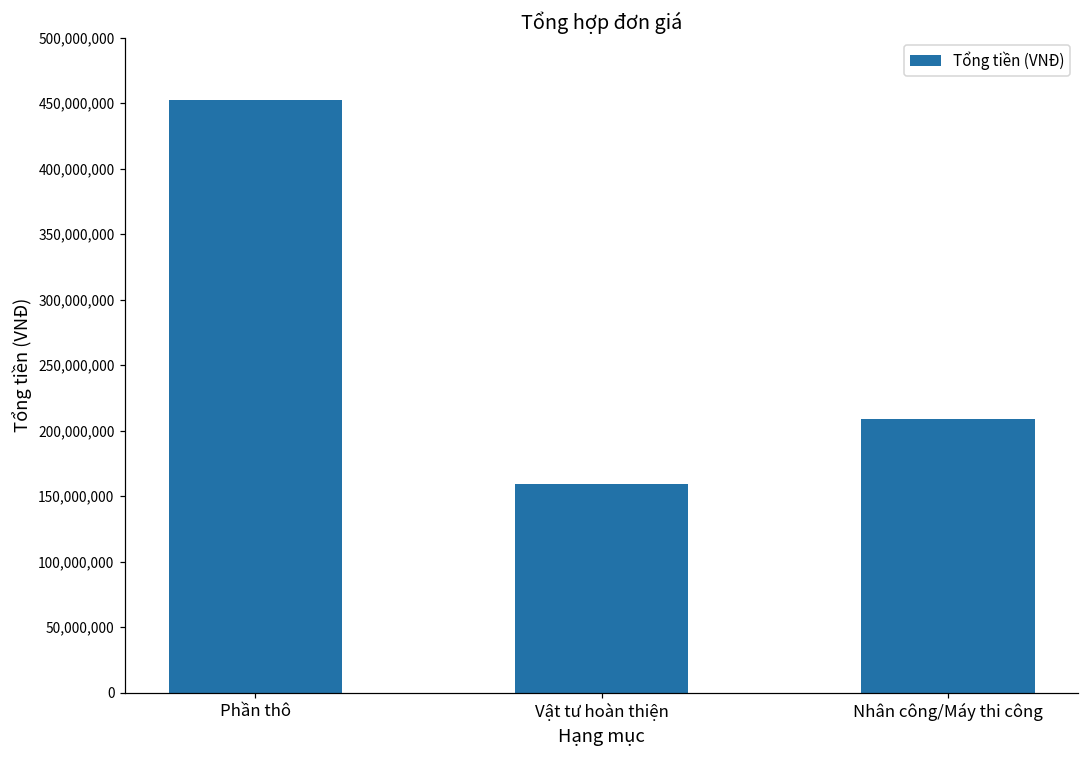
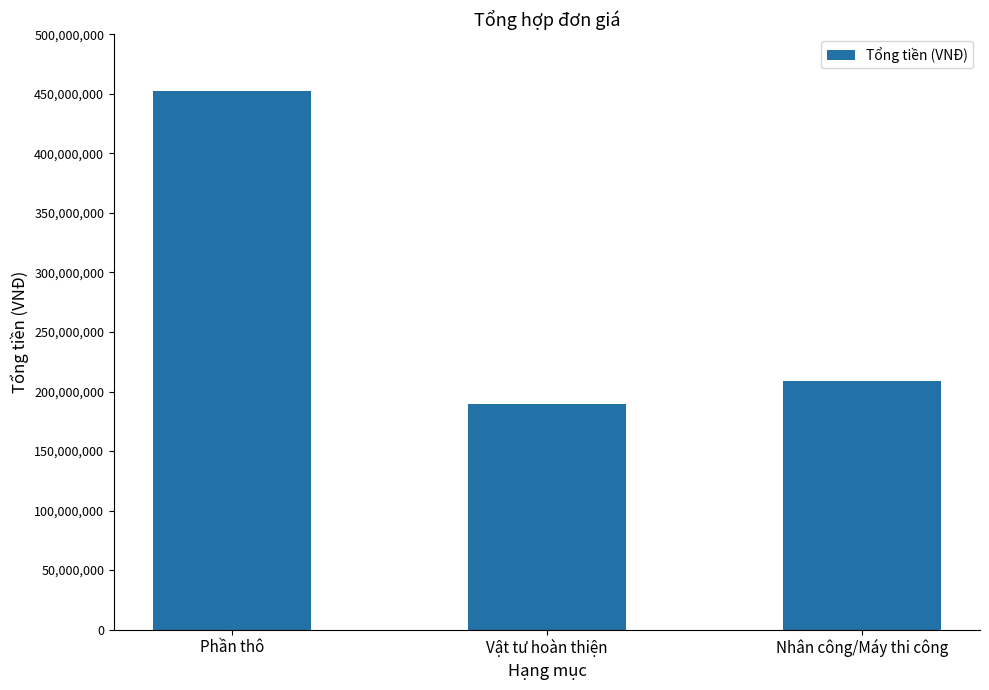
Vật tư hoàn thiện: 159,000,000 -> 189,000,000
